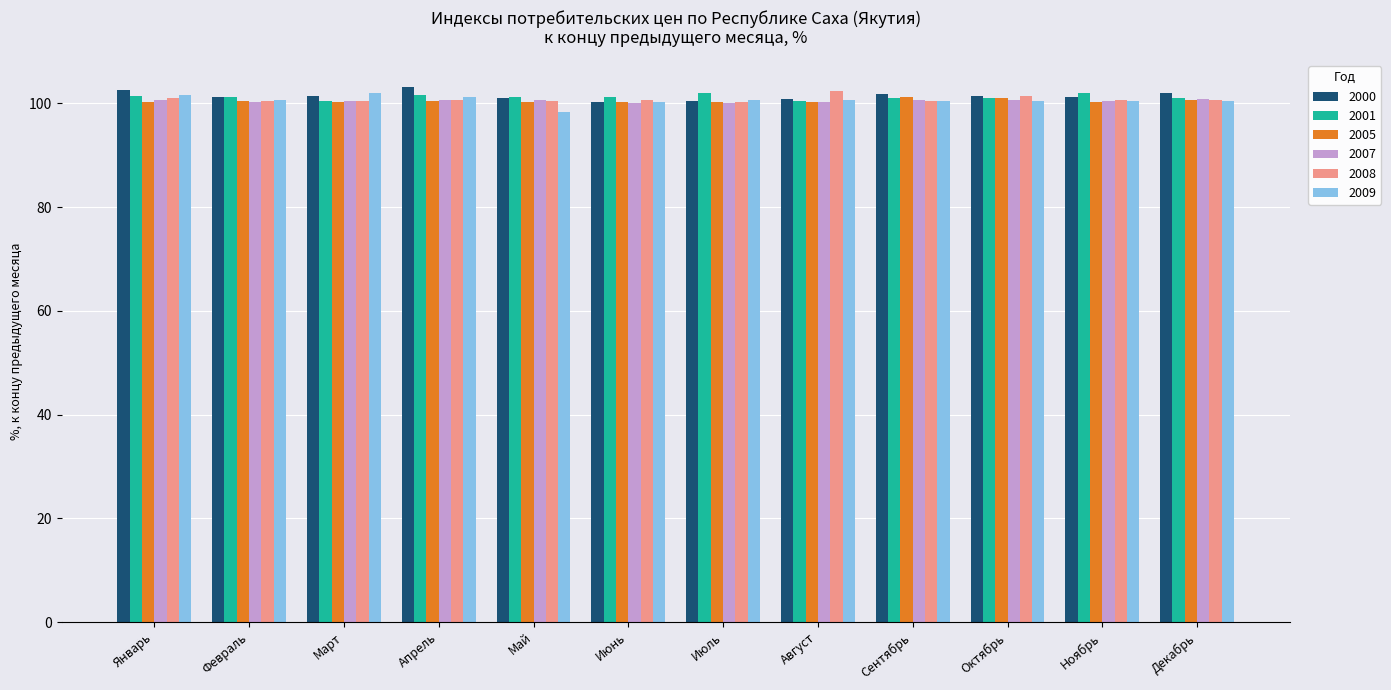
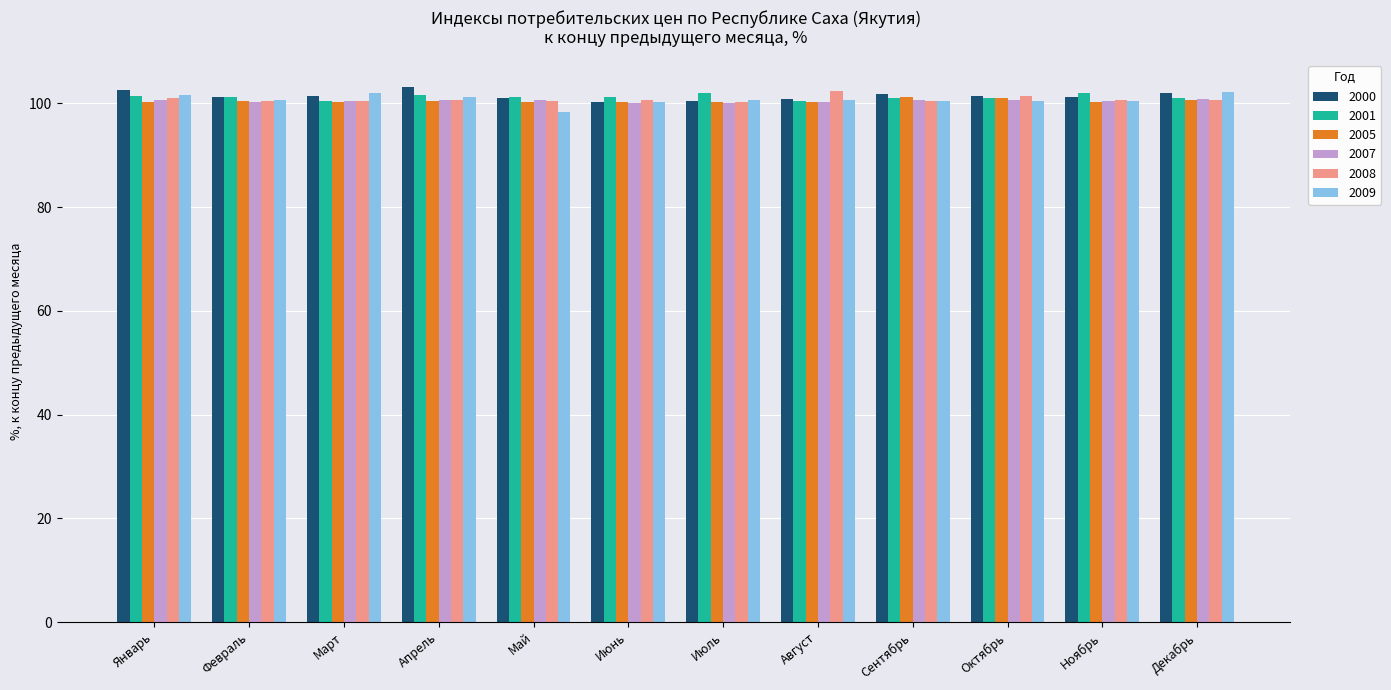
2009, Декабрь: 100 -> 102
